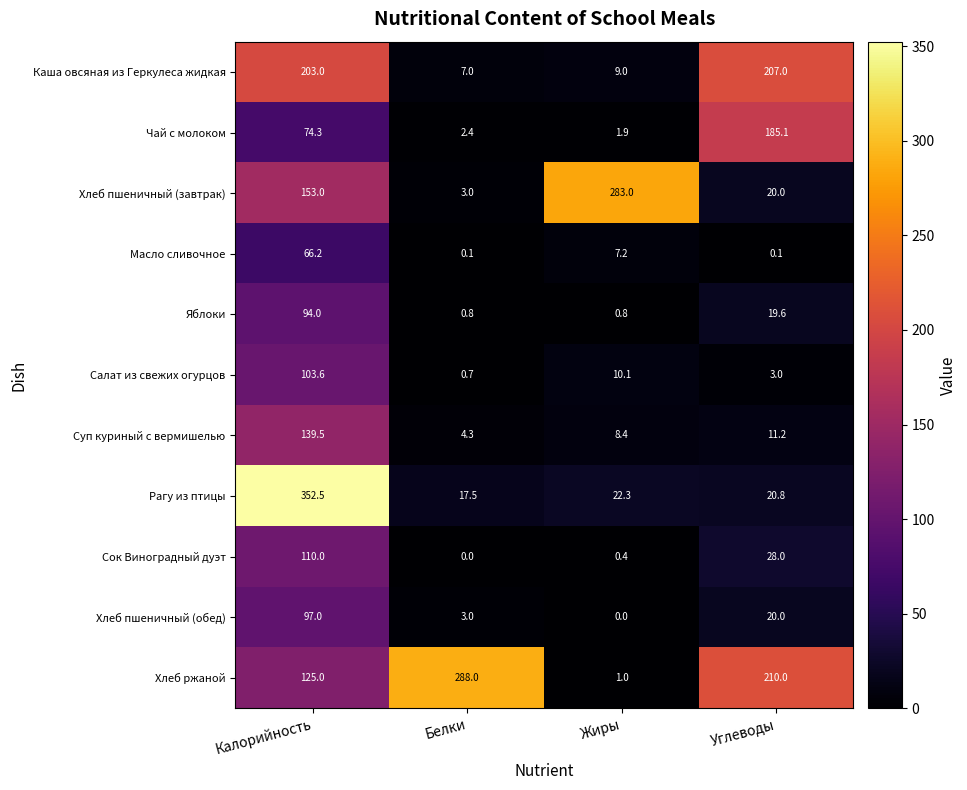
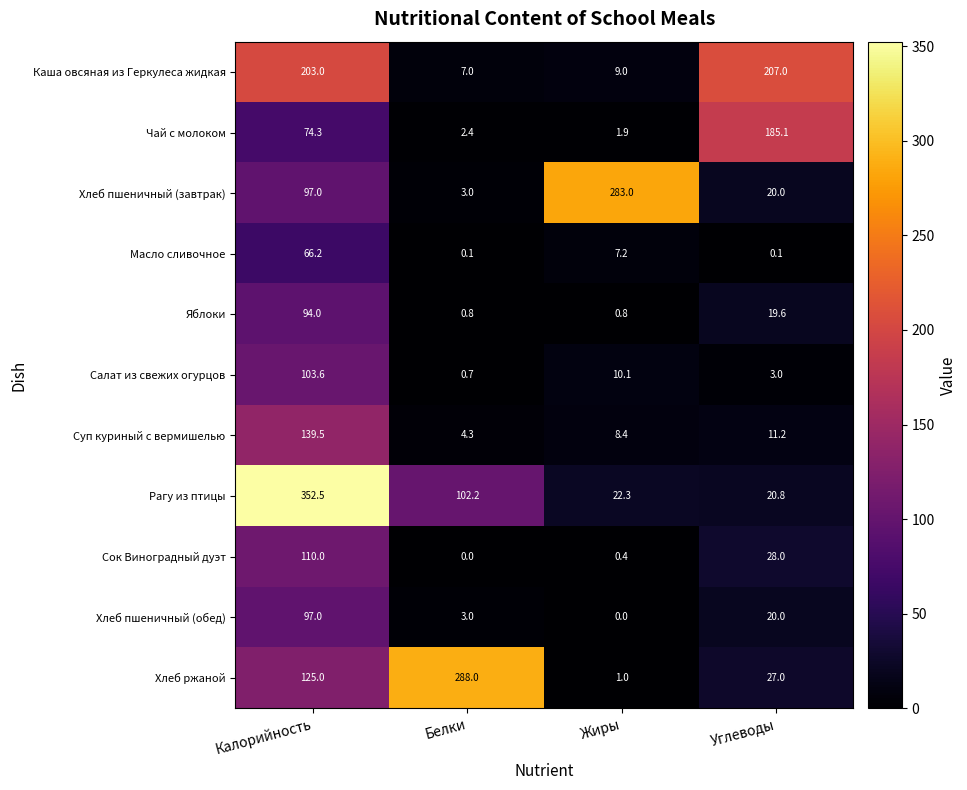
Хлеб пшеничный (завтрак), Калорийность: 153.0 -> 97.0
Рагу из птицы, Белки: 17.5 -> 102.2
Хлеб ржаной, Углеводы: 210.0 -> 27.0
